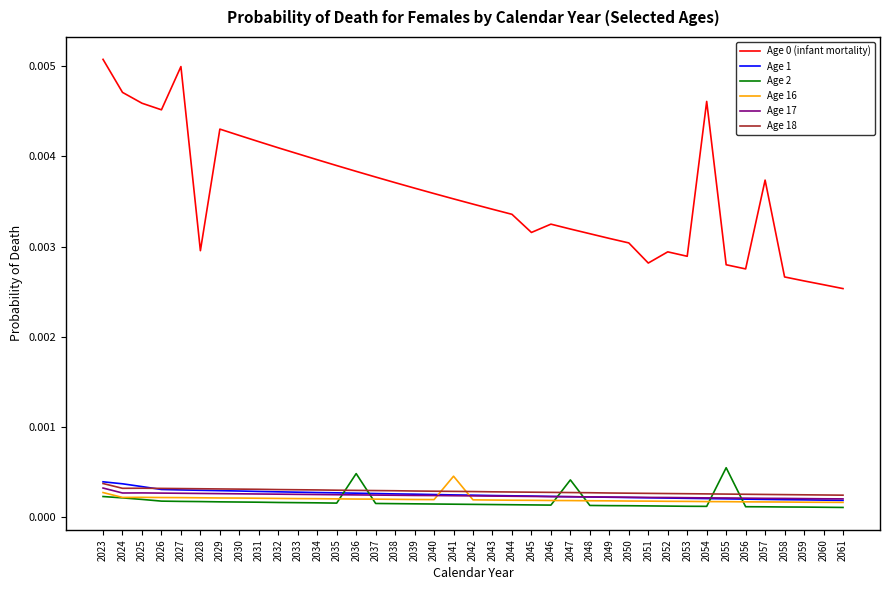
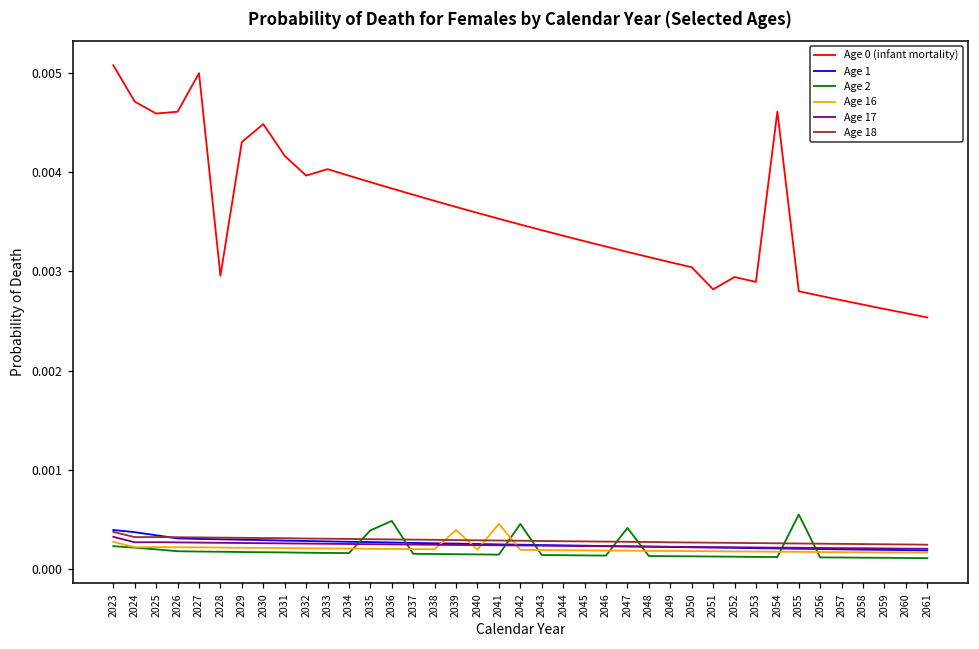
Age 0 (infant mortality), 2026: 0.0045 -> 0.0046
Age 0 (infant mortality), 2030: 0.0042 -> 0.0045
Age 0 (infant mortality), 2032: 0.0041 -> 0.0040
Age 2, 2035: 0.0002 -> 0.0004
Age 16, 2039: 0.0002 -> 0.0004
Age 2, 2042: 0.0001 -> 0.0005
Age 0 (infant mortality), 2045: 0.0032 -> 0.0033
Age 0 (infant mortality), 2057: 0.0037 -> 0.0027
